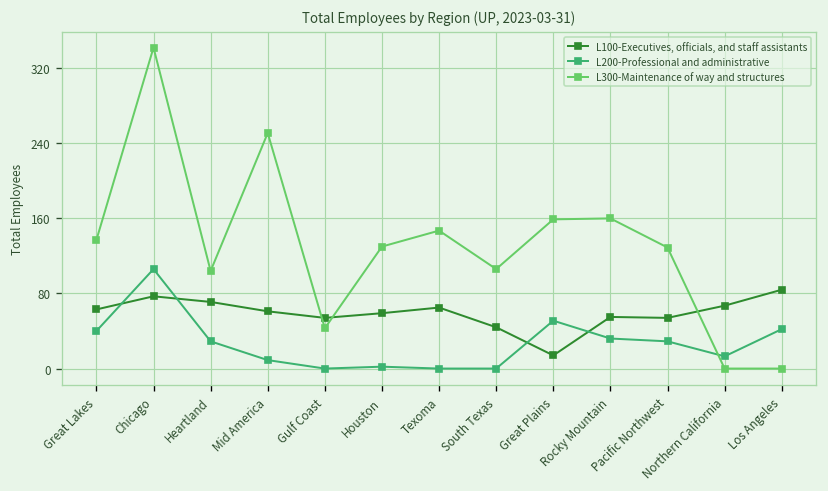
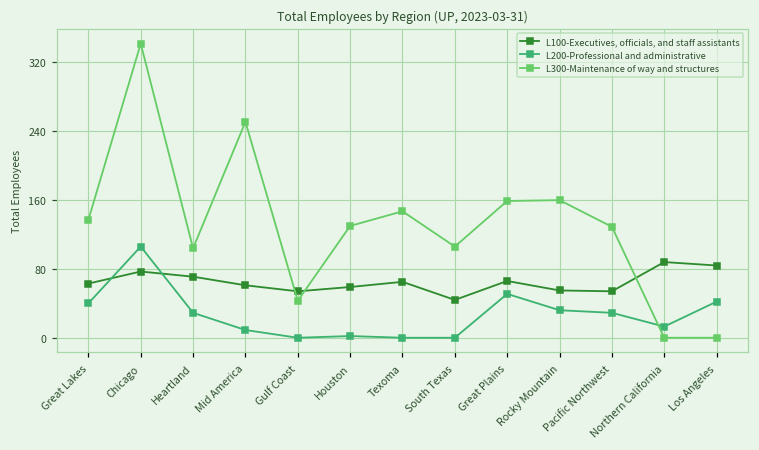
L100-Executives, officials, and staff assistants, Great Plains: 10 -> 70
L100-Executives, officials, and staff assistants, Northern California: 70 -> 90
